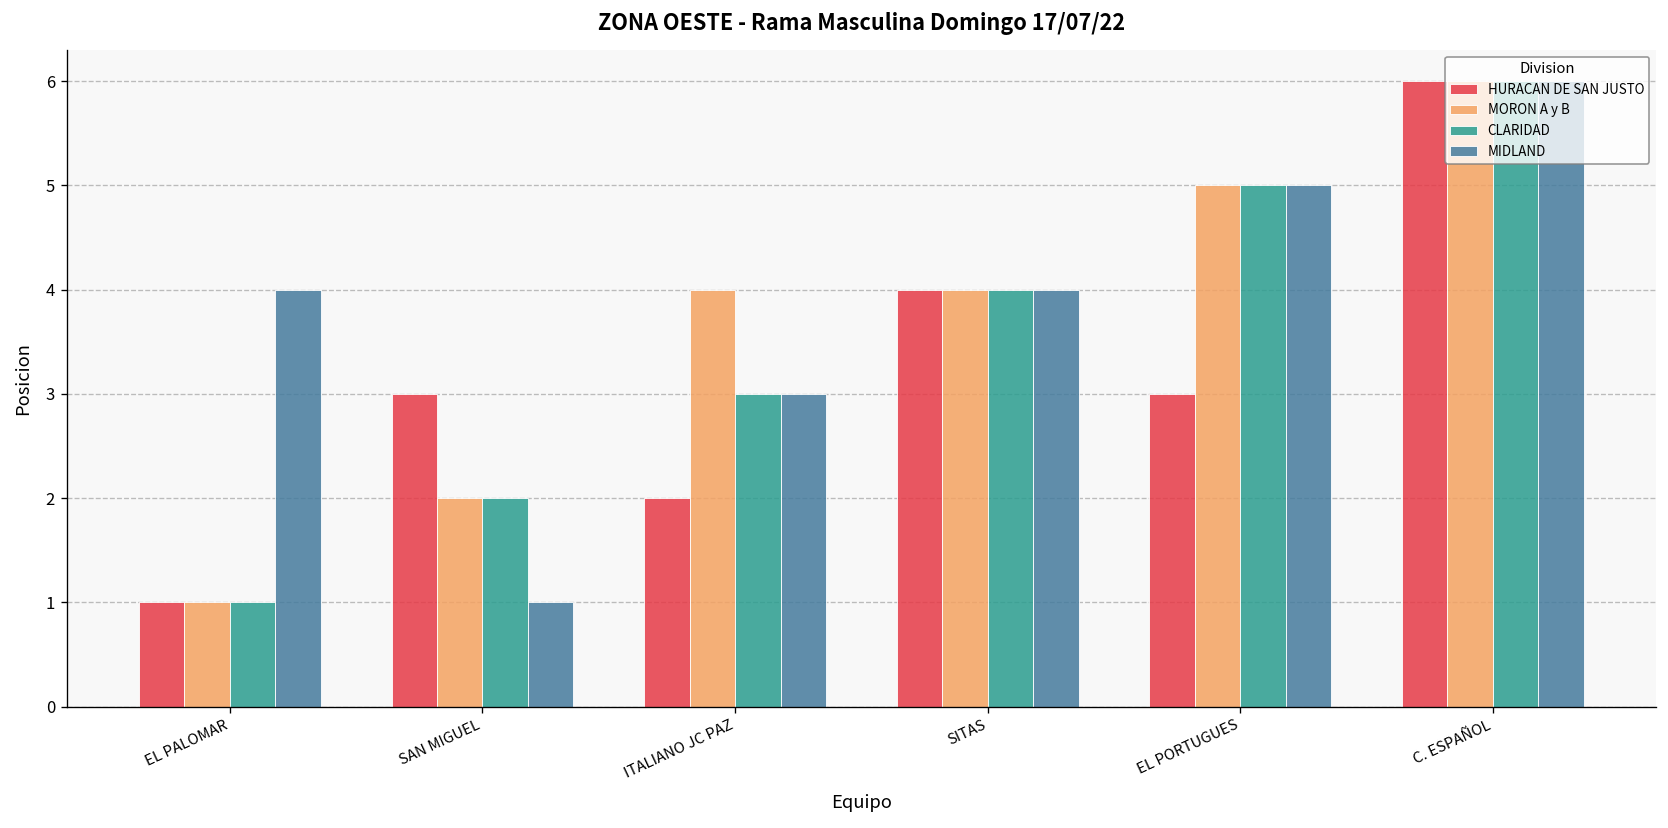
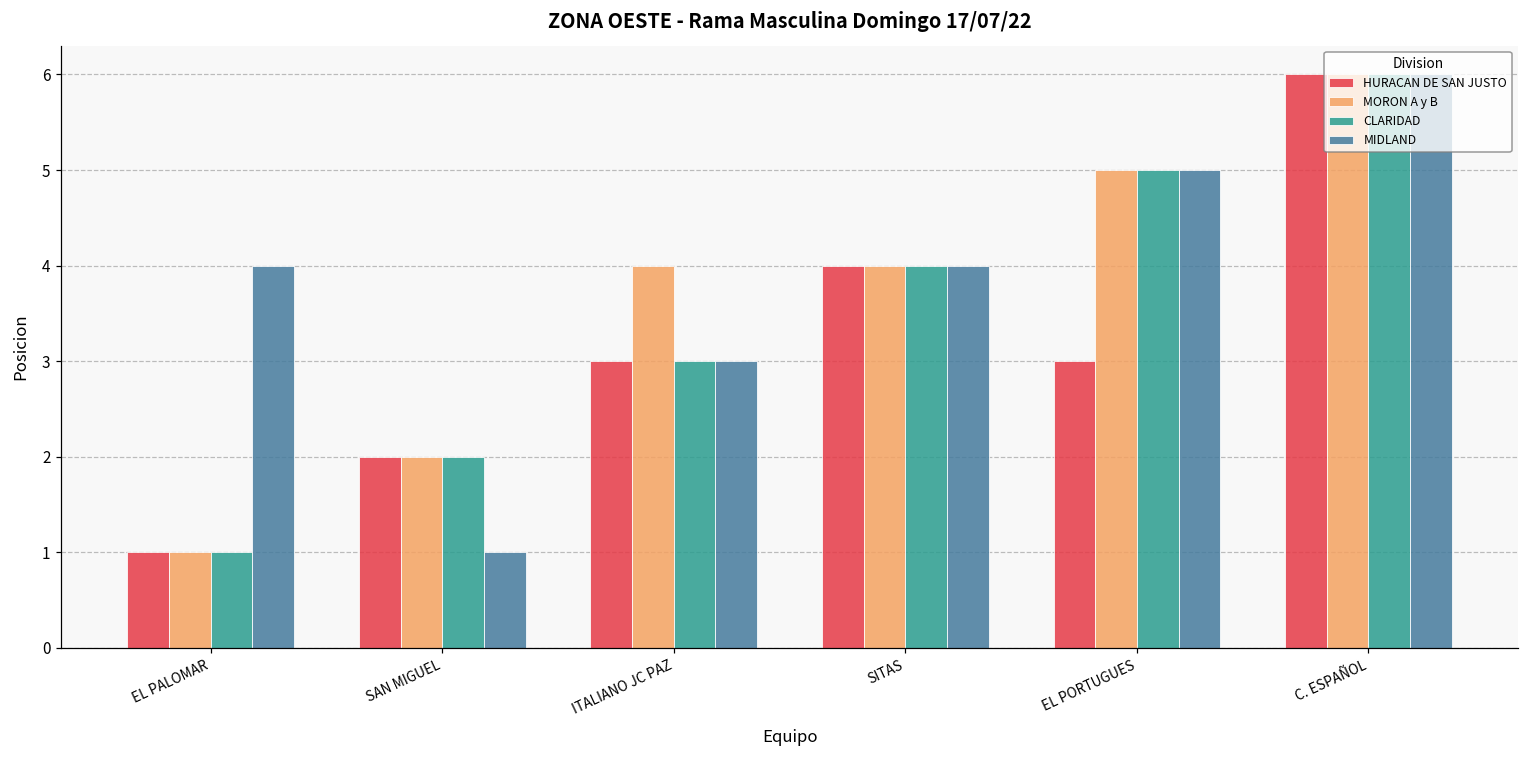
HURACAN DE SAN JUSTO, SAN MIGUEL: 3 -> 2
HURACAN DE SAN JUSTO, ITALIANO JC PAZ: 2 -> 3
